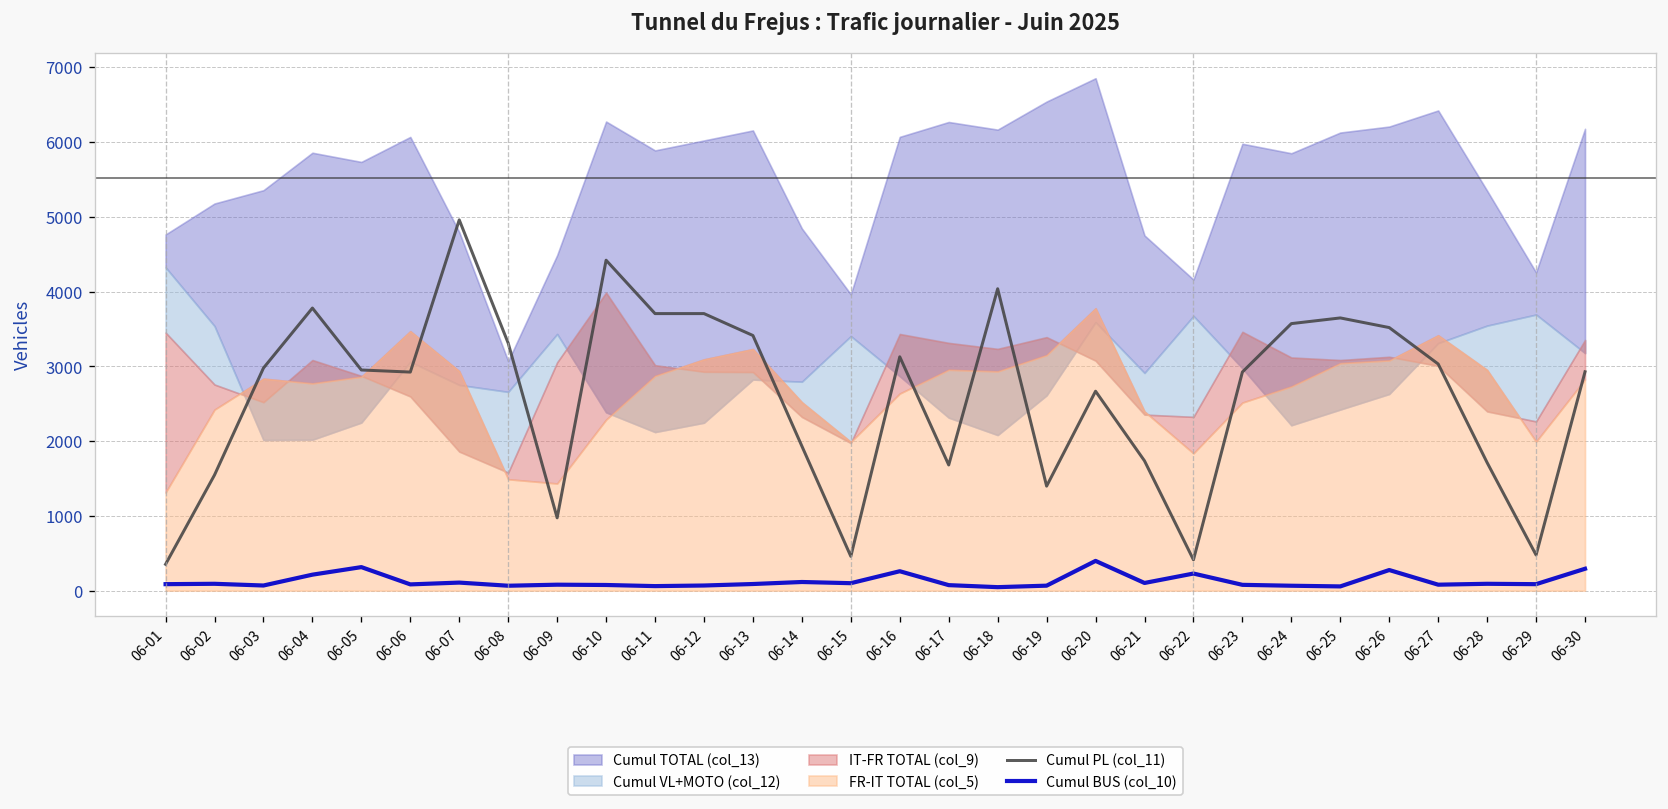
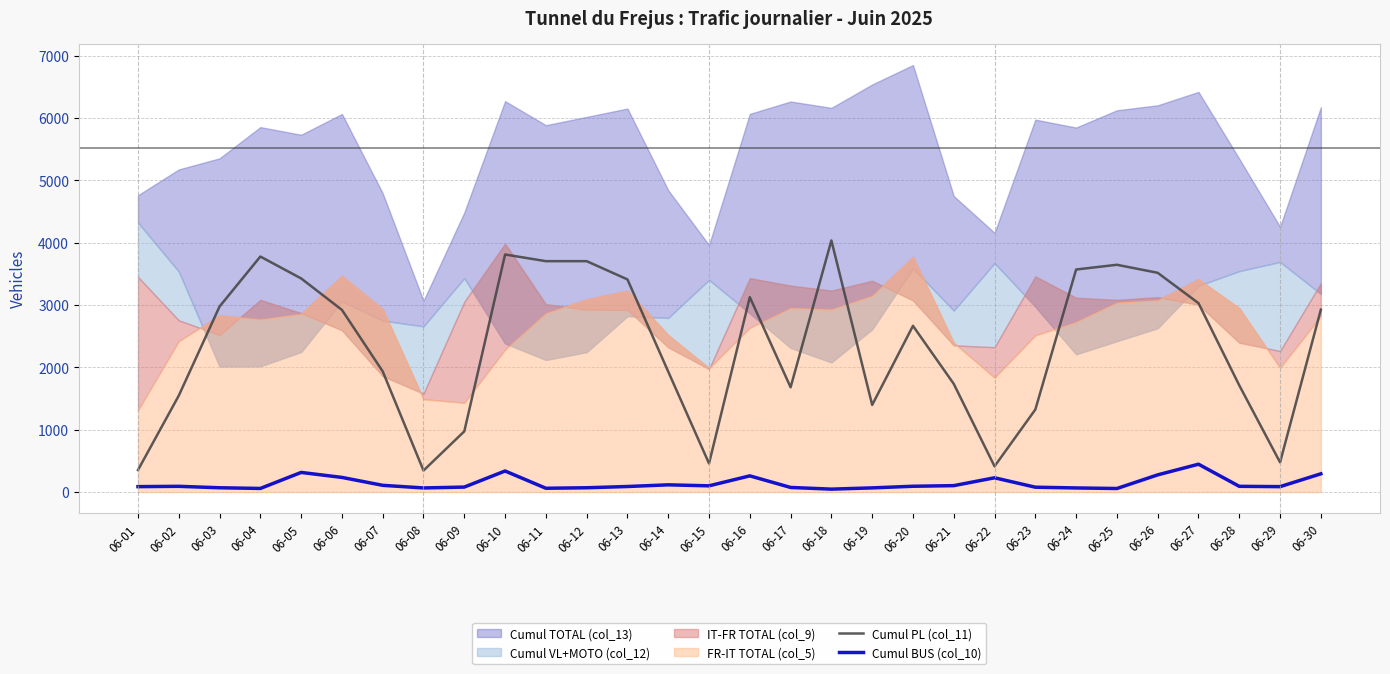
Cumul BUS (col_10), 06-04: 200 -> 100
Cumul PL (col_11), 06-05: 3000 -> 3400
Cumul BUS (col_10), 06-06: 100 -> 200
Cumul PL (col_11), 06-07: 5000 -> 1900
Cumul PL (col_11), 06-08: 3300 -> 300
Cumul PL (col_11), 06-10: 4400 -> 3800
Cumul BUS (col_10), 06-10: 100 -> 300
Cumul BUS (col_10), 06-20: 400 -> 100
Cumul PL (col_11), 06-23: 2900 -> 1300
Cumul BUS (col_10), 06-27: 100 -> 400
